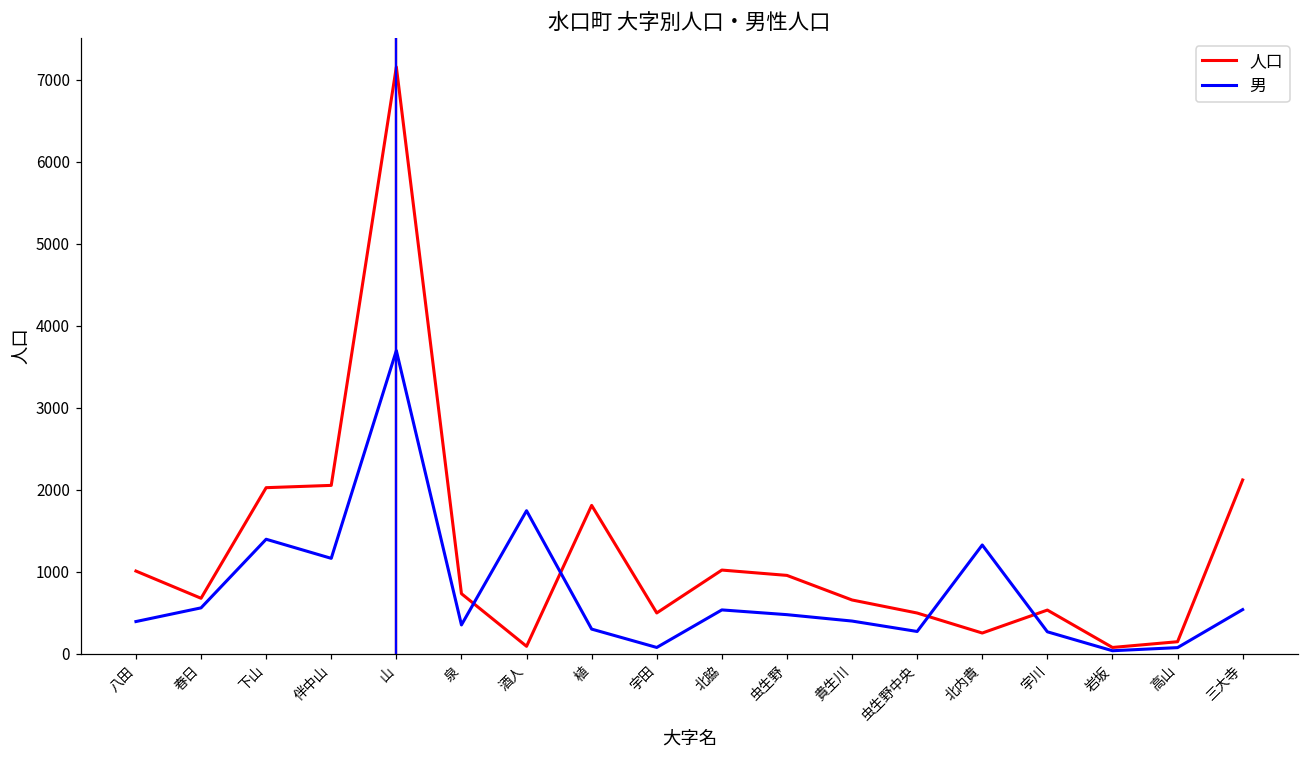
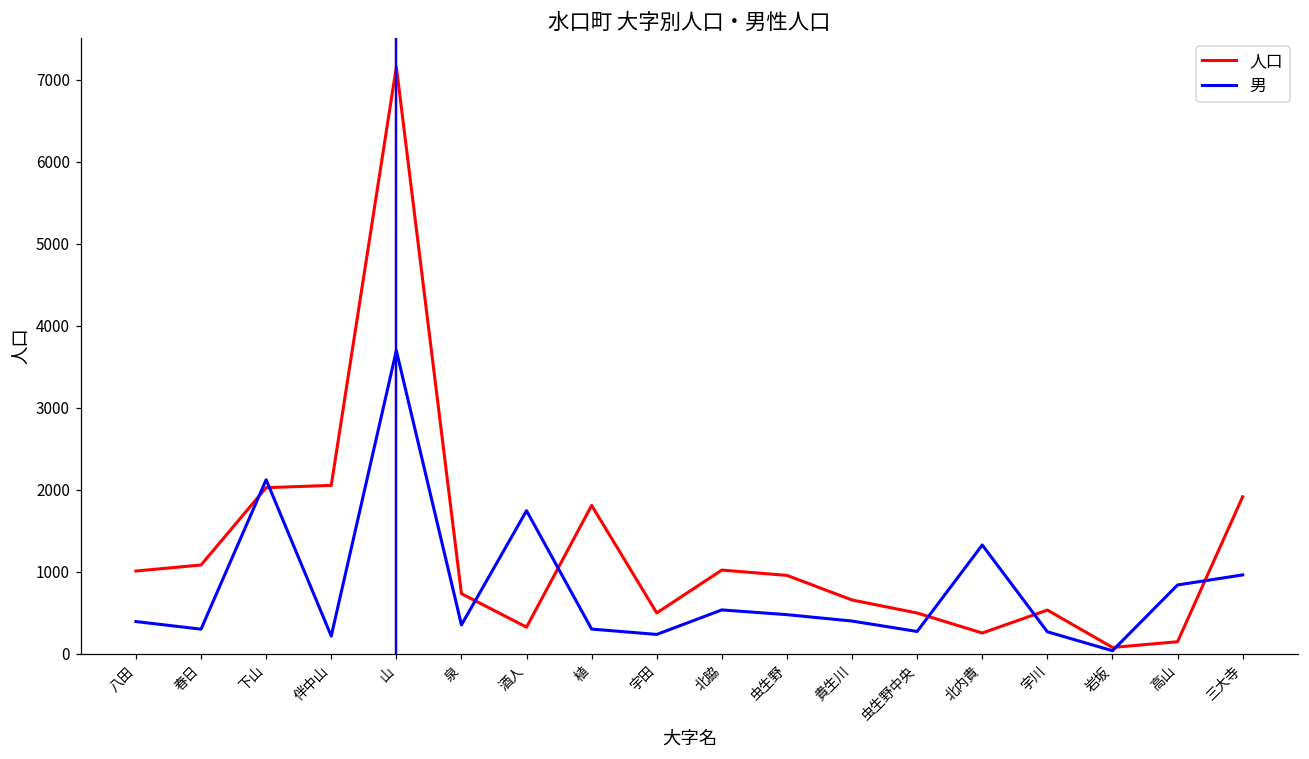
人口, 春日: 700 -> 1100
男, 春日: 600 -> 300
男, 下山: 1400 -> 2100
男, 伴中山: 1200 -> 200
人口, 酒人: 100 -> 300
男, 宇田: 100 -> 200
男, 高山: 100 -> 800
人口, 三大寺: 2100 -> 1900
男, 三大寺: 500 -> 1000
